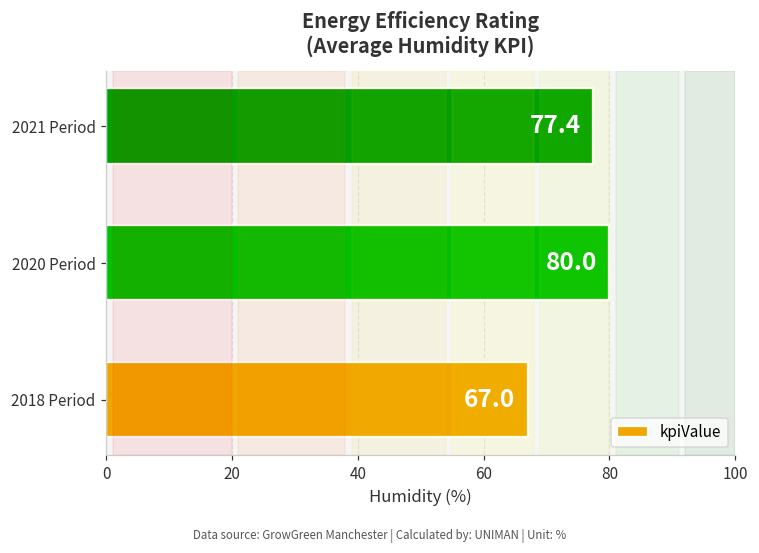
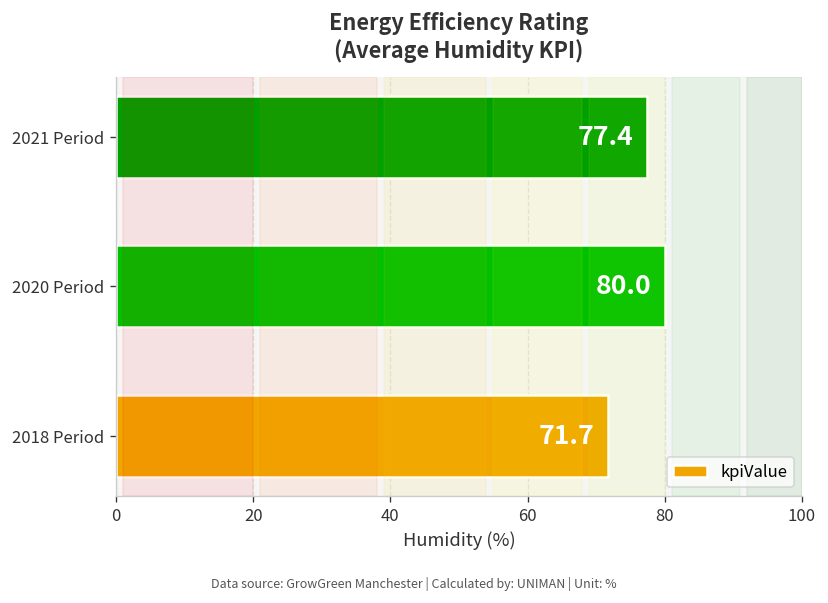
2018 Period: 67.0 -> 71.7
